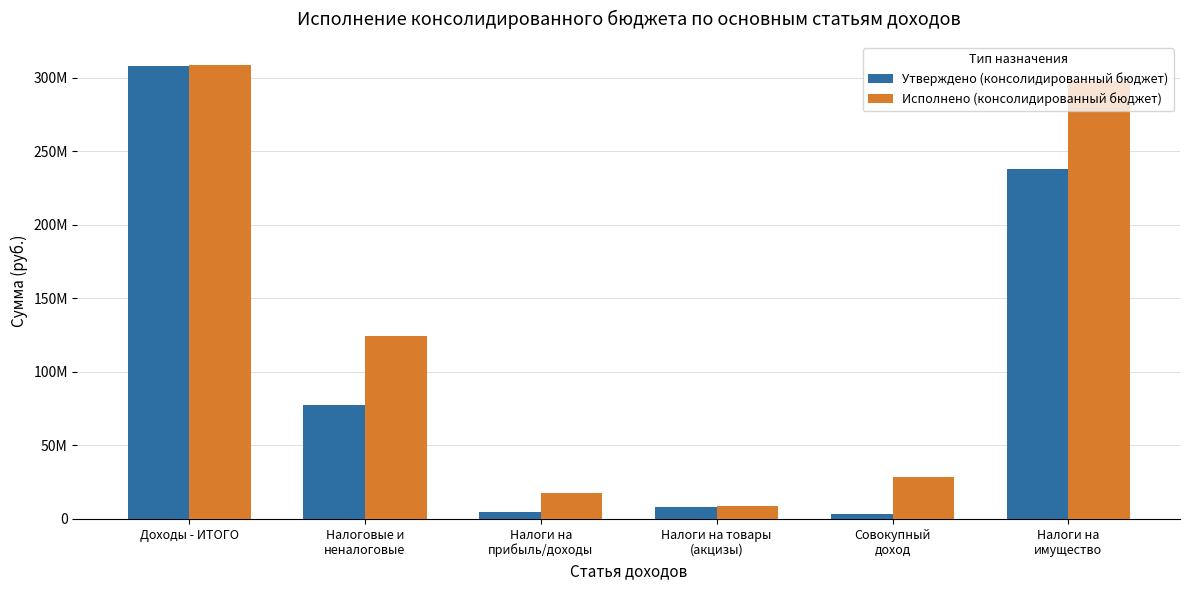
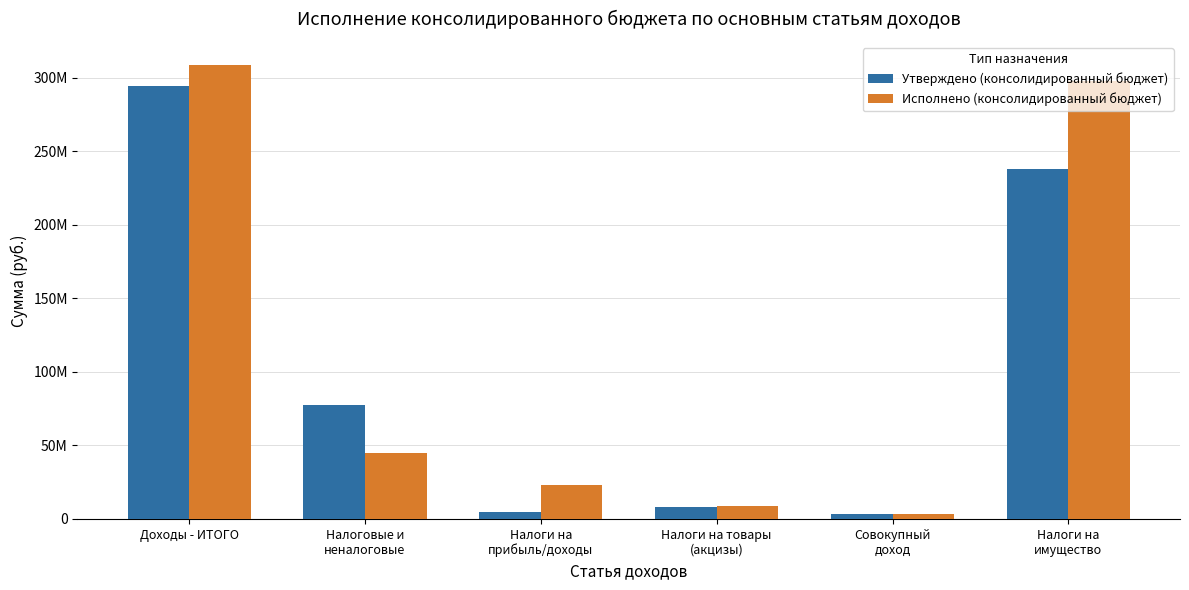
Утверждено (консолидированный бюджет), Доходы - ИТОГО: 308000000 -> 295000000
Исполнено (консолидированный бюджет), Налоговые и неналоговые: 124000000 -> 45000000
Исполнено (консолидированный бюджет), Налоги на прибыль/доходы: 17000000 -> 23000000
Исполнено (консолидированный бюджет), Совокупный доход: 29000000 -> 3000000
